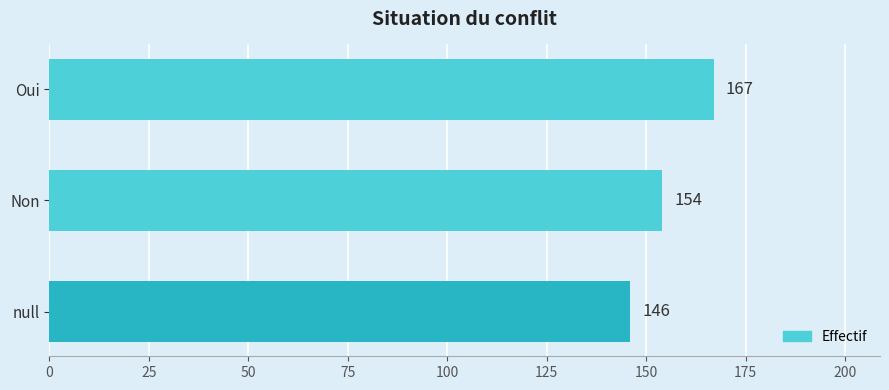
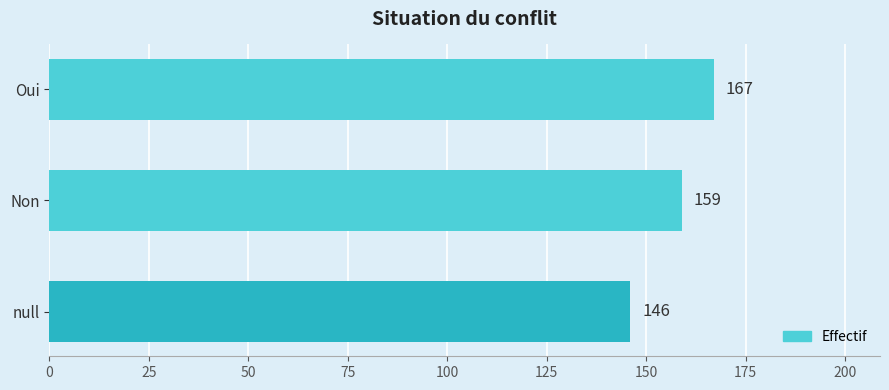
Non: 154 -> 159
